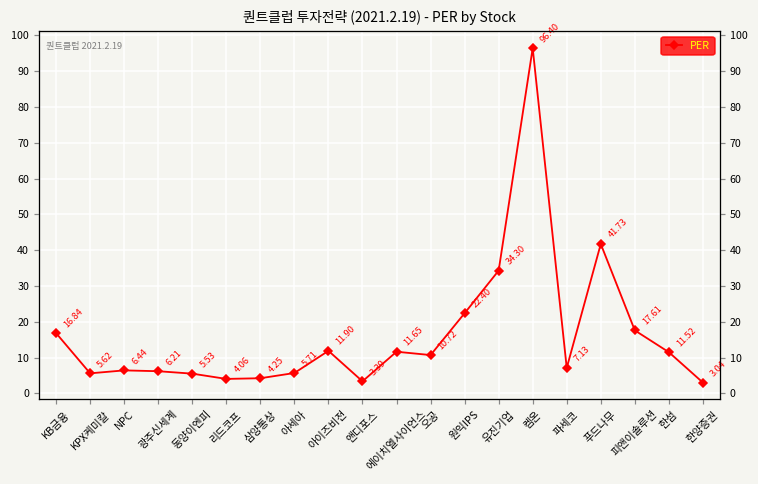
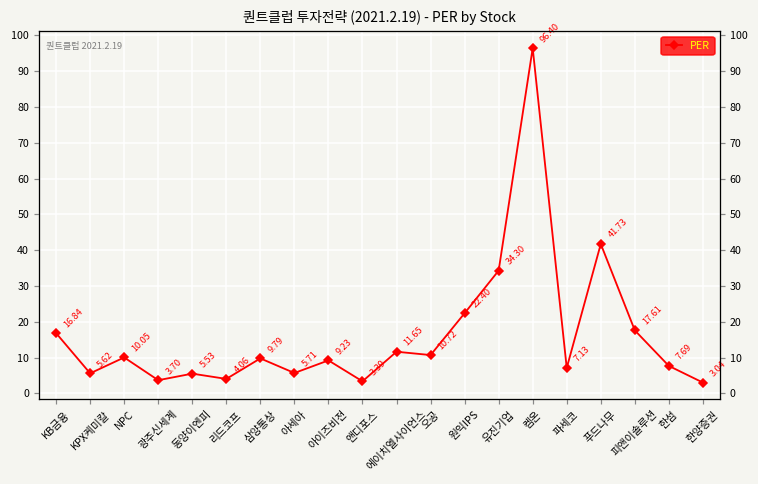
NPC: 6.44 -> 10.05
광주신세계: 6.21 -> 3.70
삼양통상: 4.25 -> 9.79
아이즈비전: 11.90 -> 9.23
한섬: 11.52 -> 7.69
